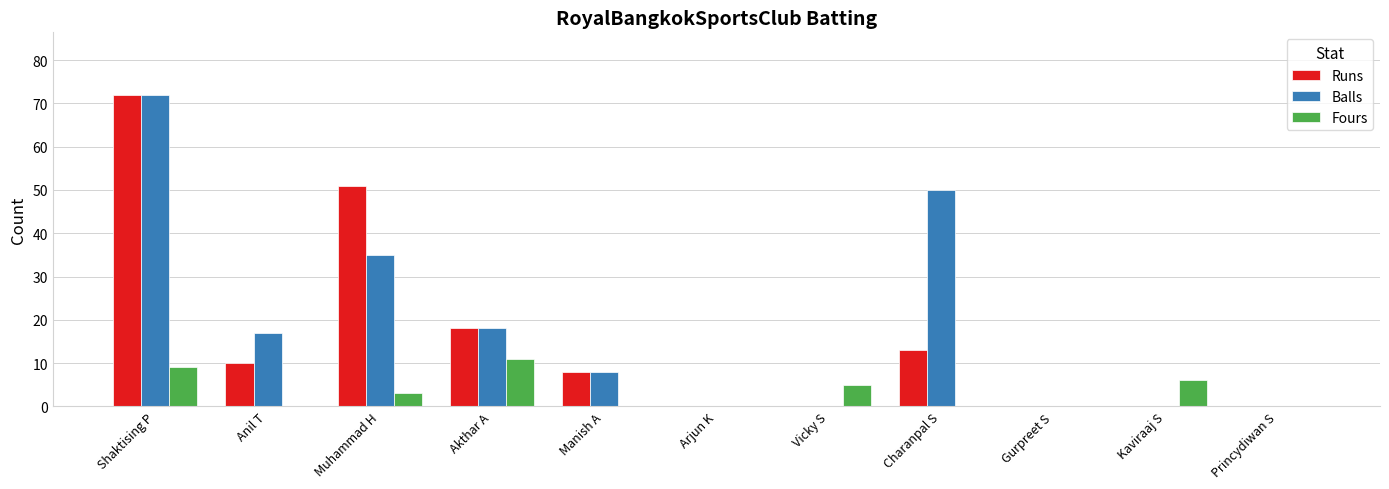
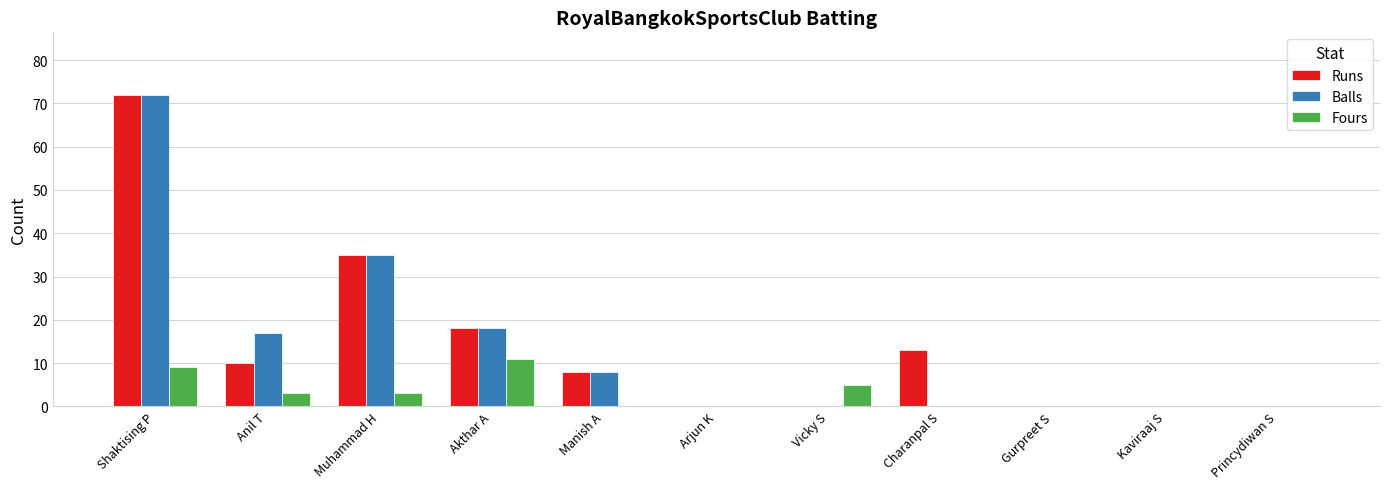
Fours, Anil T: 0 -> 3
Runs, Muhammad H: 51 -> 35
Balls, Charanpal S: 50 -> 0
Fours, Kaviraaj S: 6 -> 0
